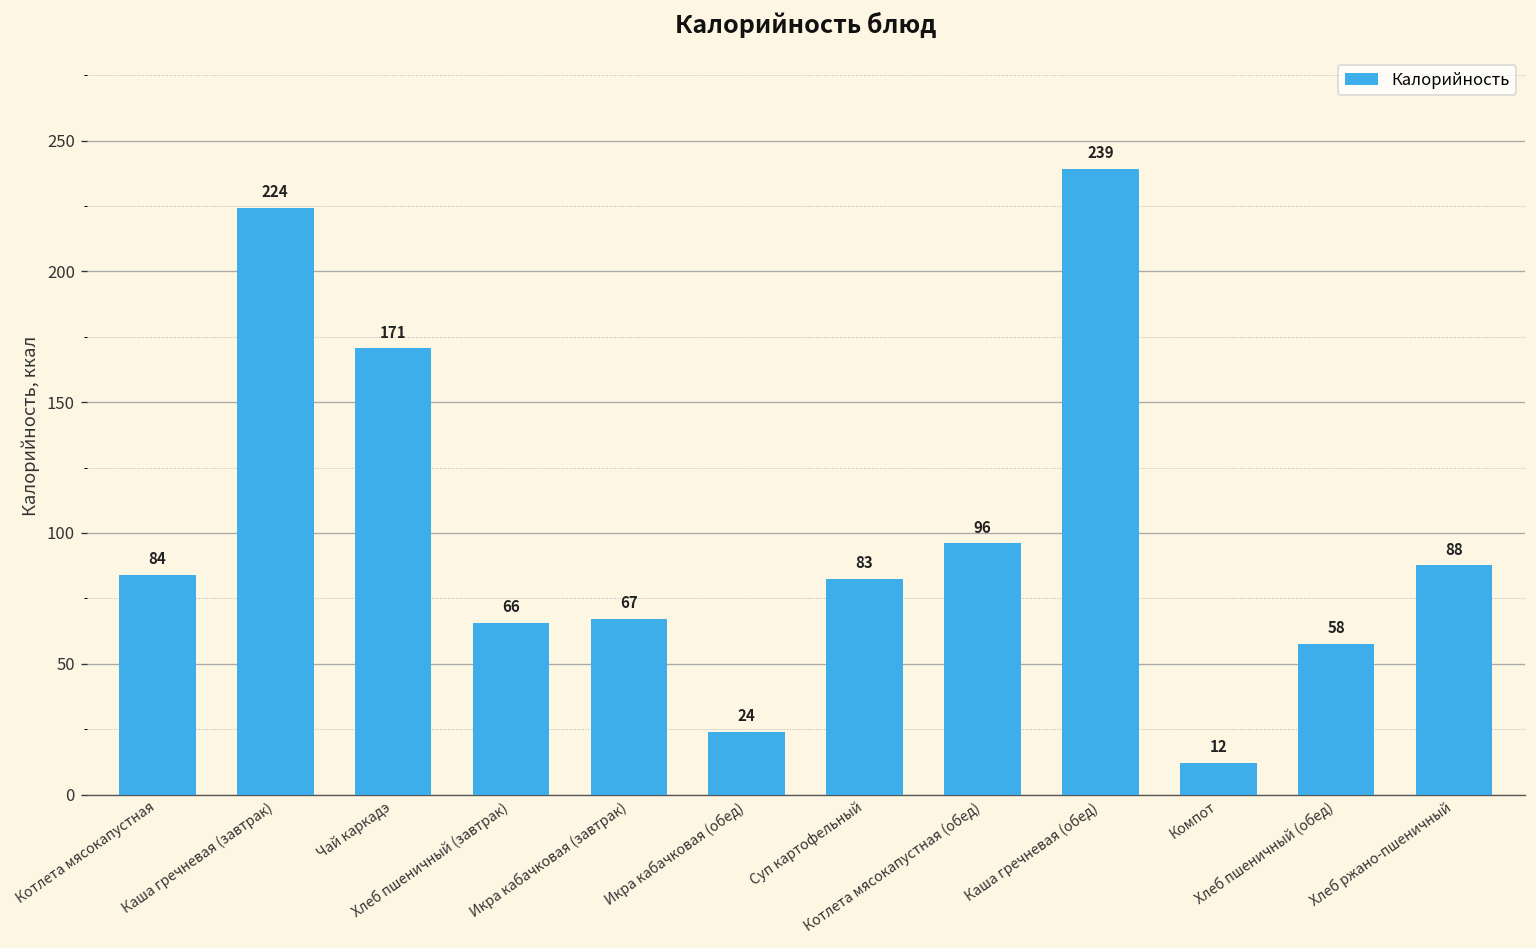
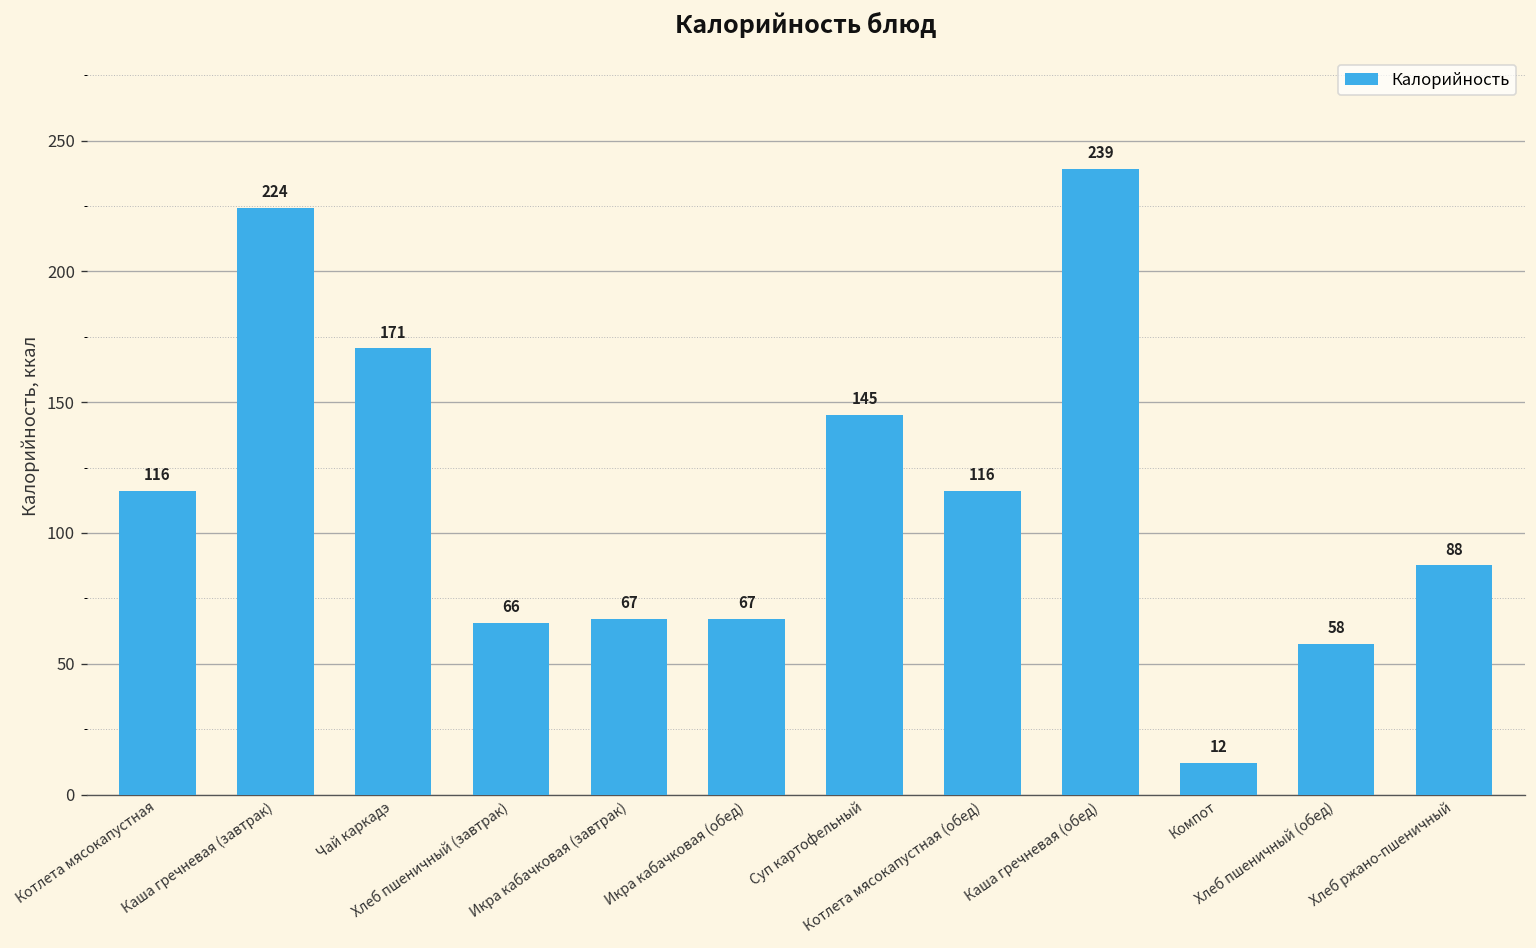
Котлета мясокапустная: 84 -> 116
Икра кабачковая (обед): 24 -> 67
Суп картофельный: 83 -> 145
Котлета мясокапустная (обед): 96 -> 116
